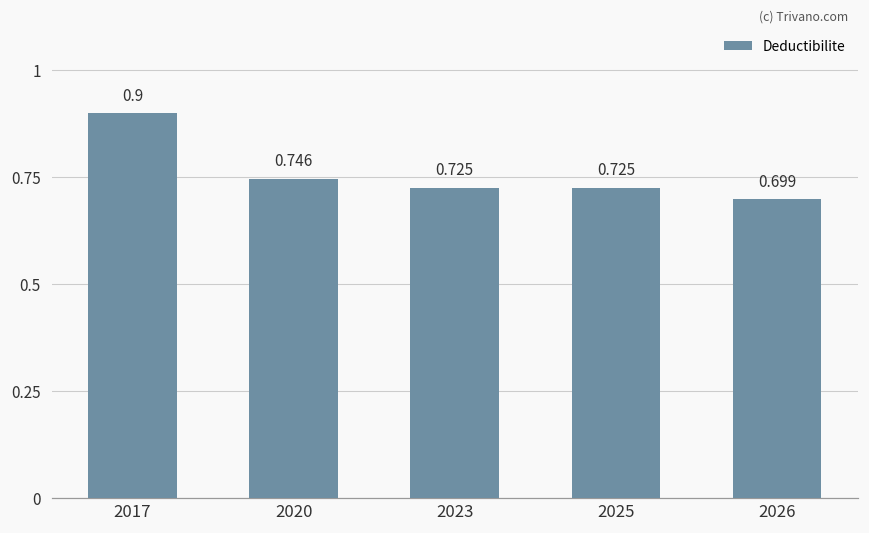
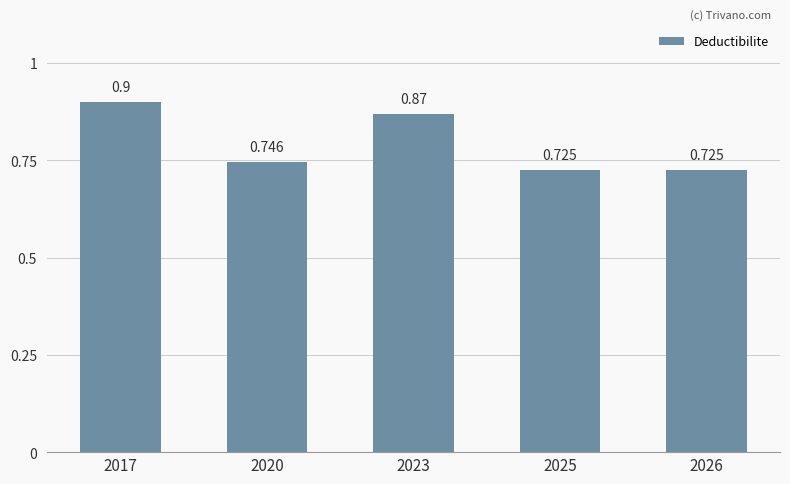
2023: 0.725 -> 0.87
2026: 0.699 -> 0.725
